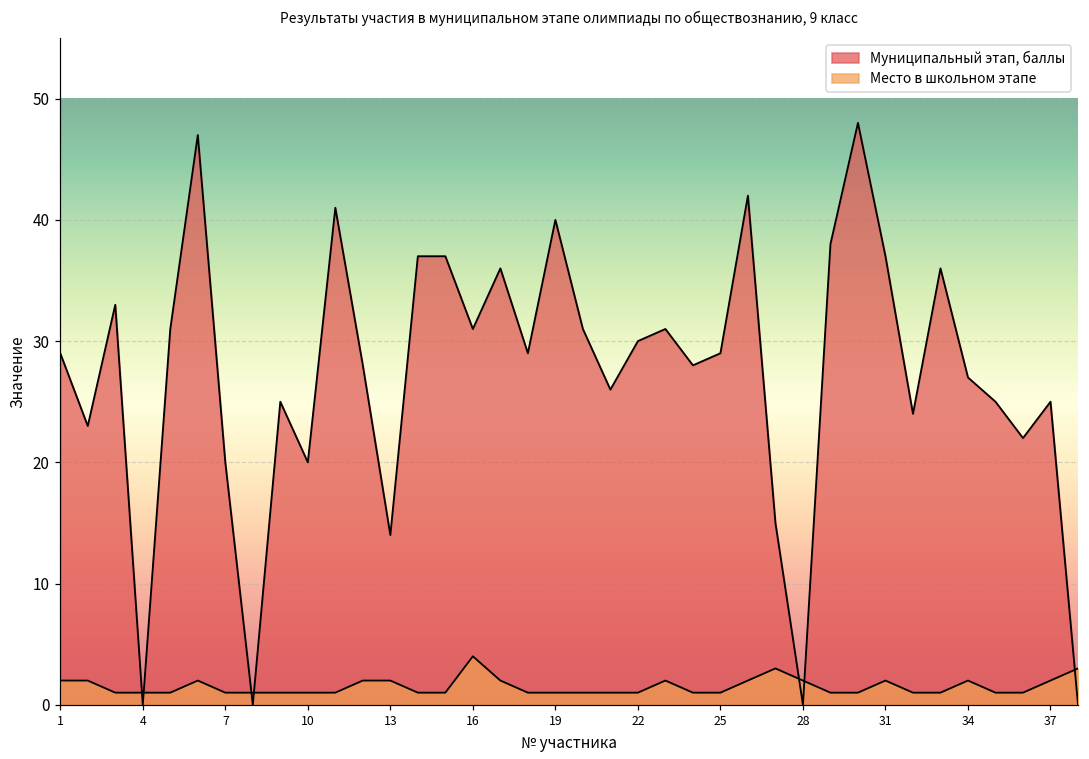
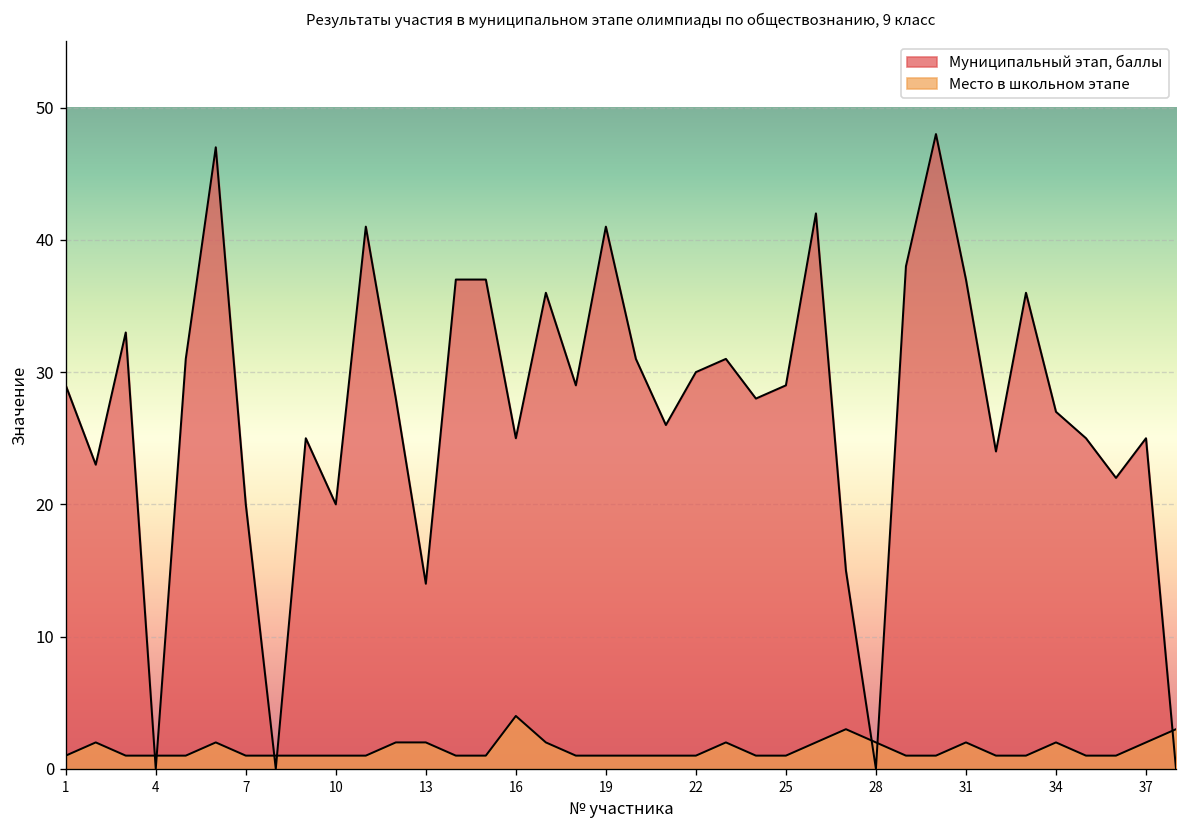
Место в школьном этапе, 1: 2 -> 1
Муниципальный этап, баллы, 16: 31 -> 25
Муниципальный этап, баллы, 19: 40 -> 41
